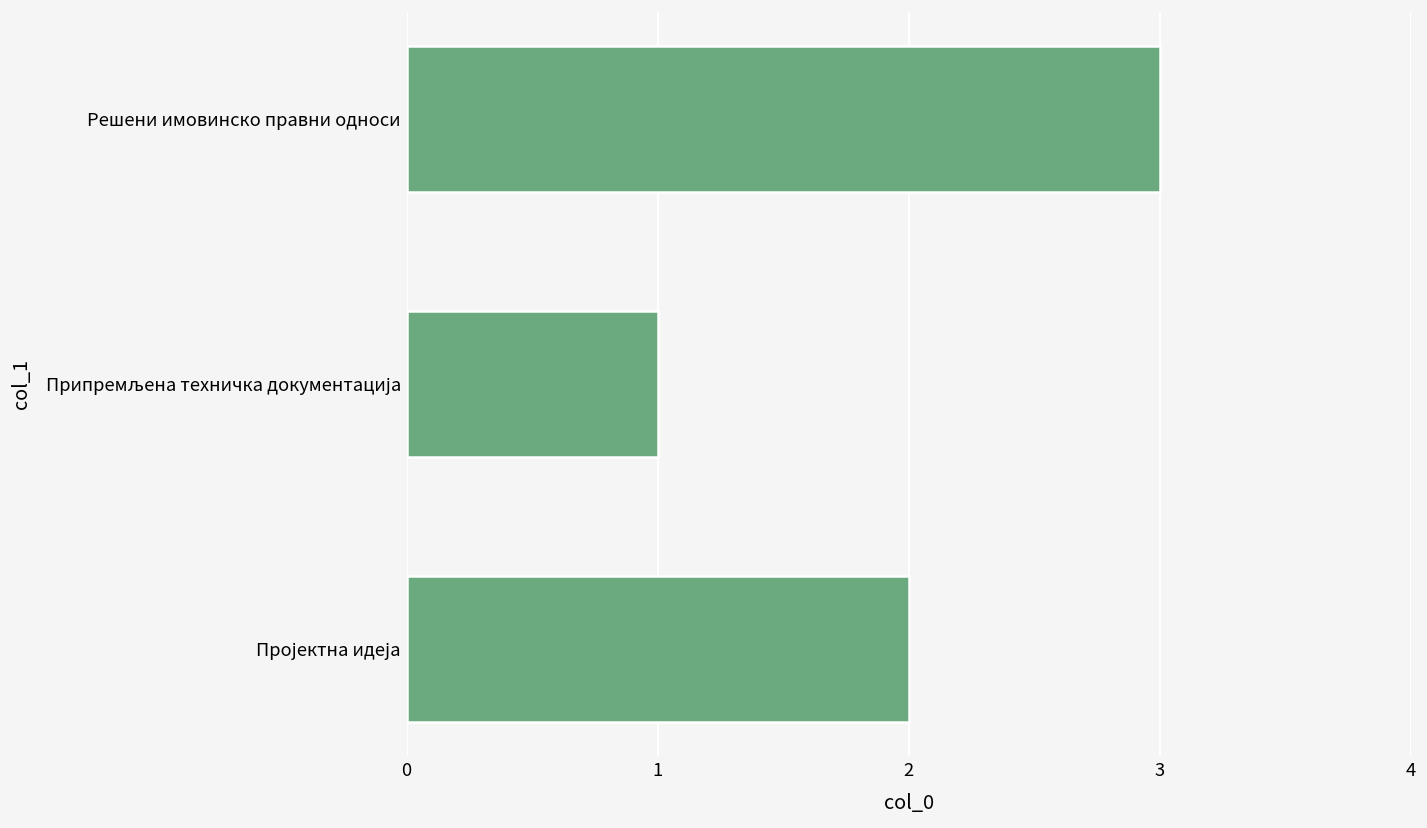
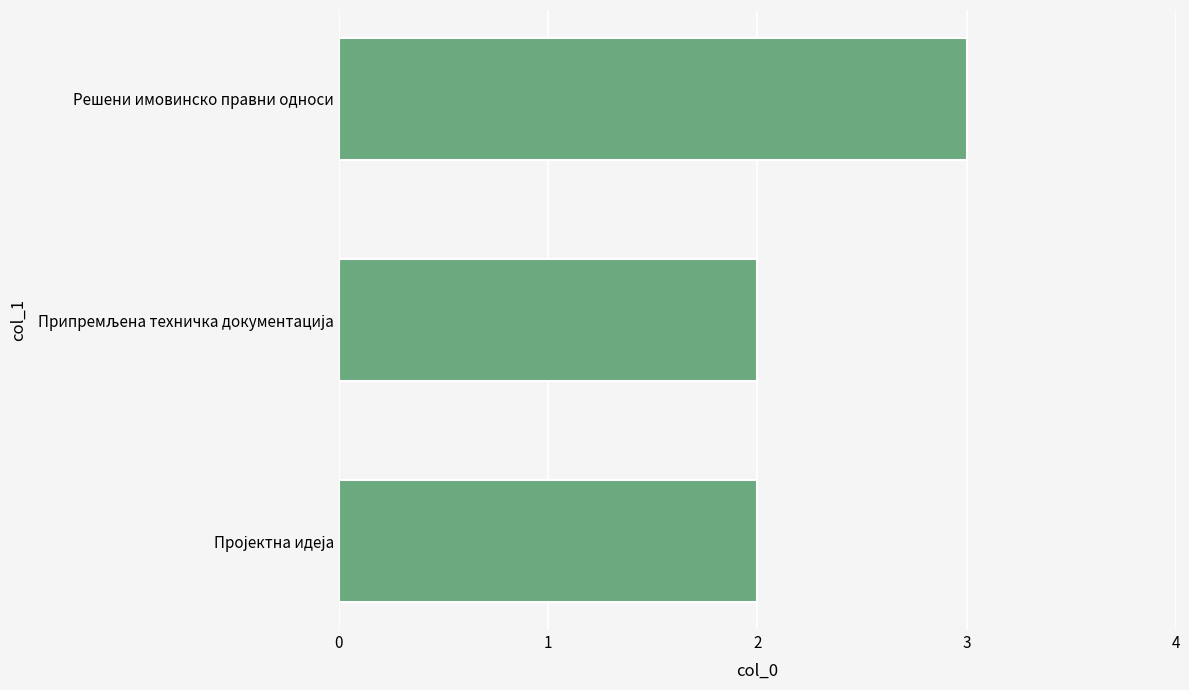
Припремљена техничка документација: 1 -> 2
